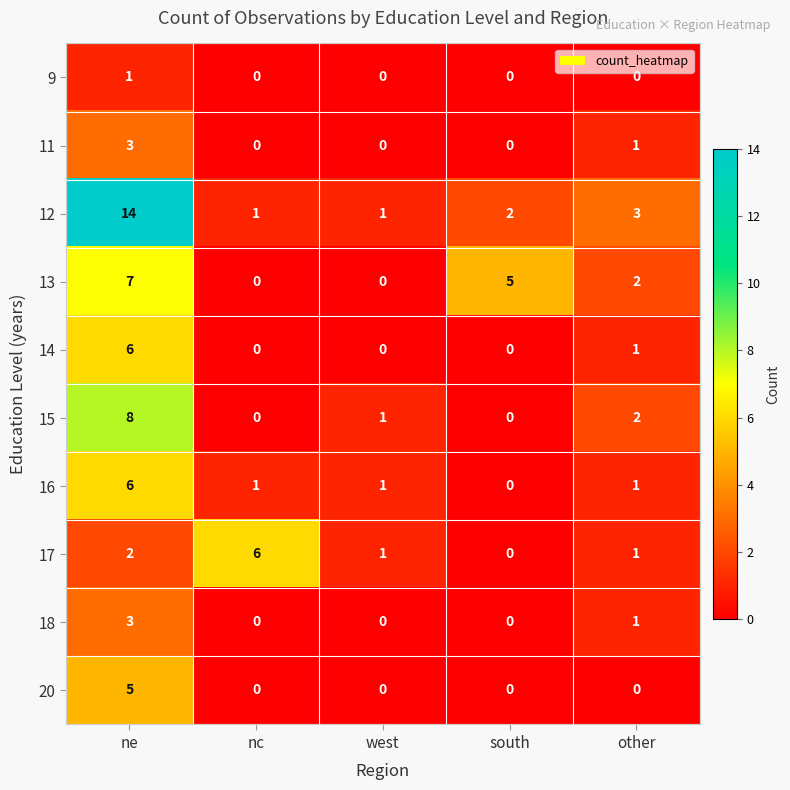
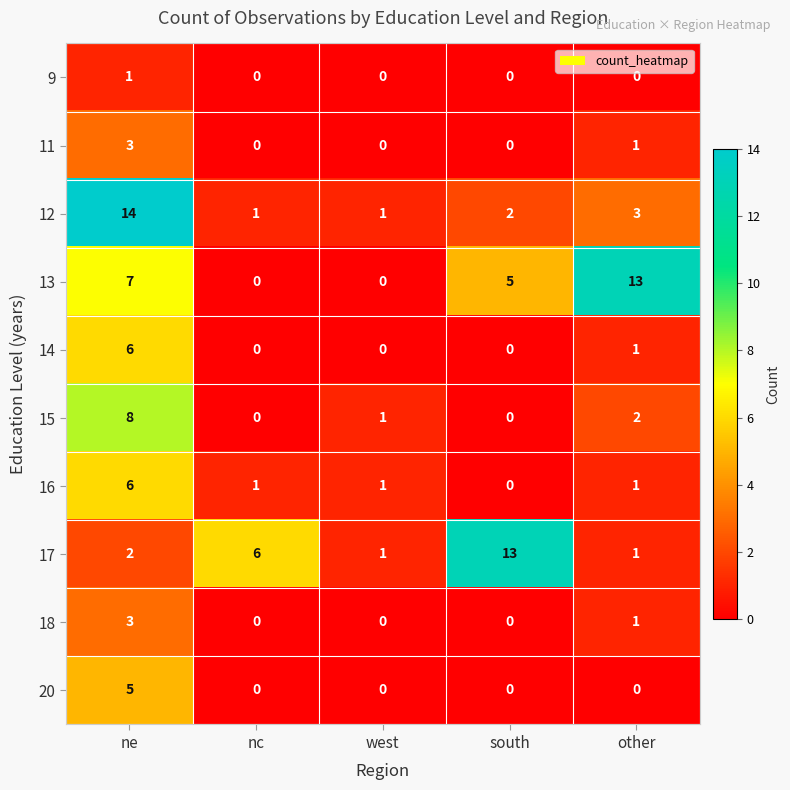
13, other: 2 -> 13
17, south: 0 -> 13
